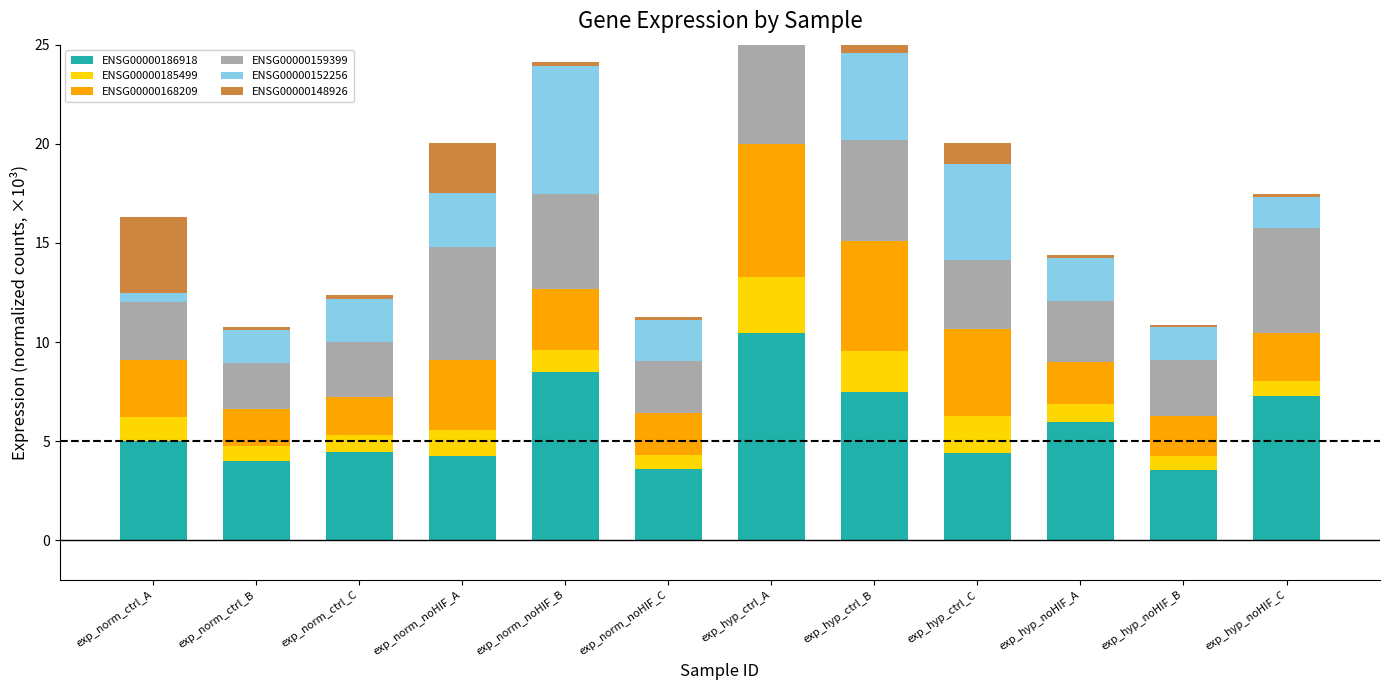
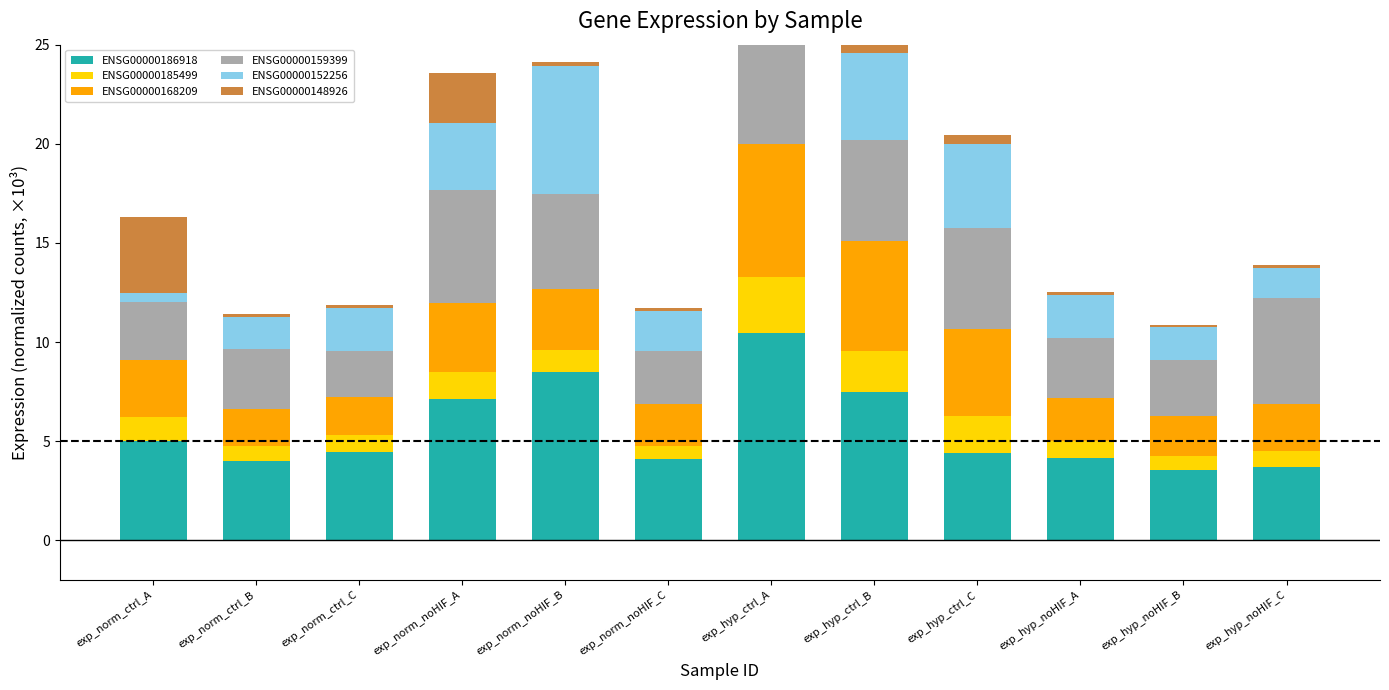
ENSG00000159399, exp_norm_ctrl_B: 2.3 -> 3.0
ENSG00000159399, exp_norm_ctrl_C: 2.8 -> 2.3
ENSG00000186918, exp_norm_noHIF_A: 4.2 -> 7.1
ENSG00000152256, exp_norm_noHIF_A: 2.7 -> 3.4
ENSG00000186918, exp_norm_noHIF_C: 3.6 -> 4.1
ENSG00000159399, exp_hyp_ctrl_C: 3.5 -> 5.1
ENSG00000152256, exp_hyp_ctrl_C: 4.9 -> 4.2
ENSG00000148926, exp_hyp_ctrl_C: 1.0 -> 0.5
ENSG00000186918, exp_hyp_noHIF_A: 6.0 -> 4.1
ENSG00000186918, exp_hyp_noHIF_C: 7.3 -> 3.7
